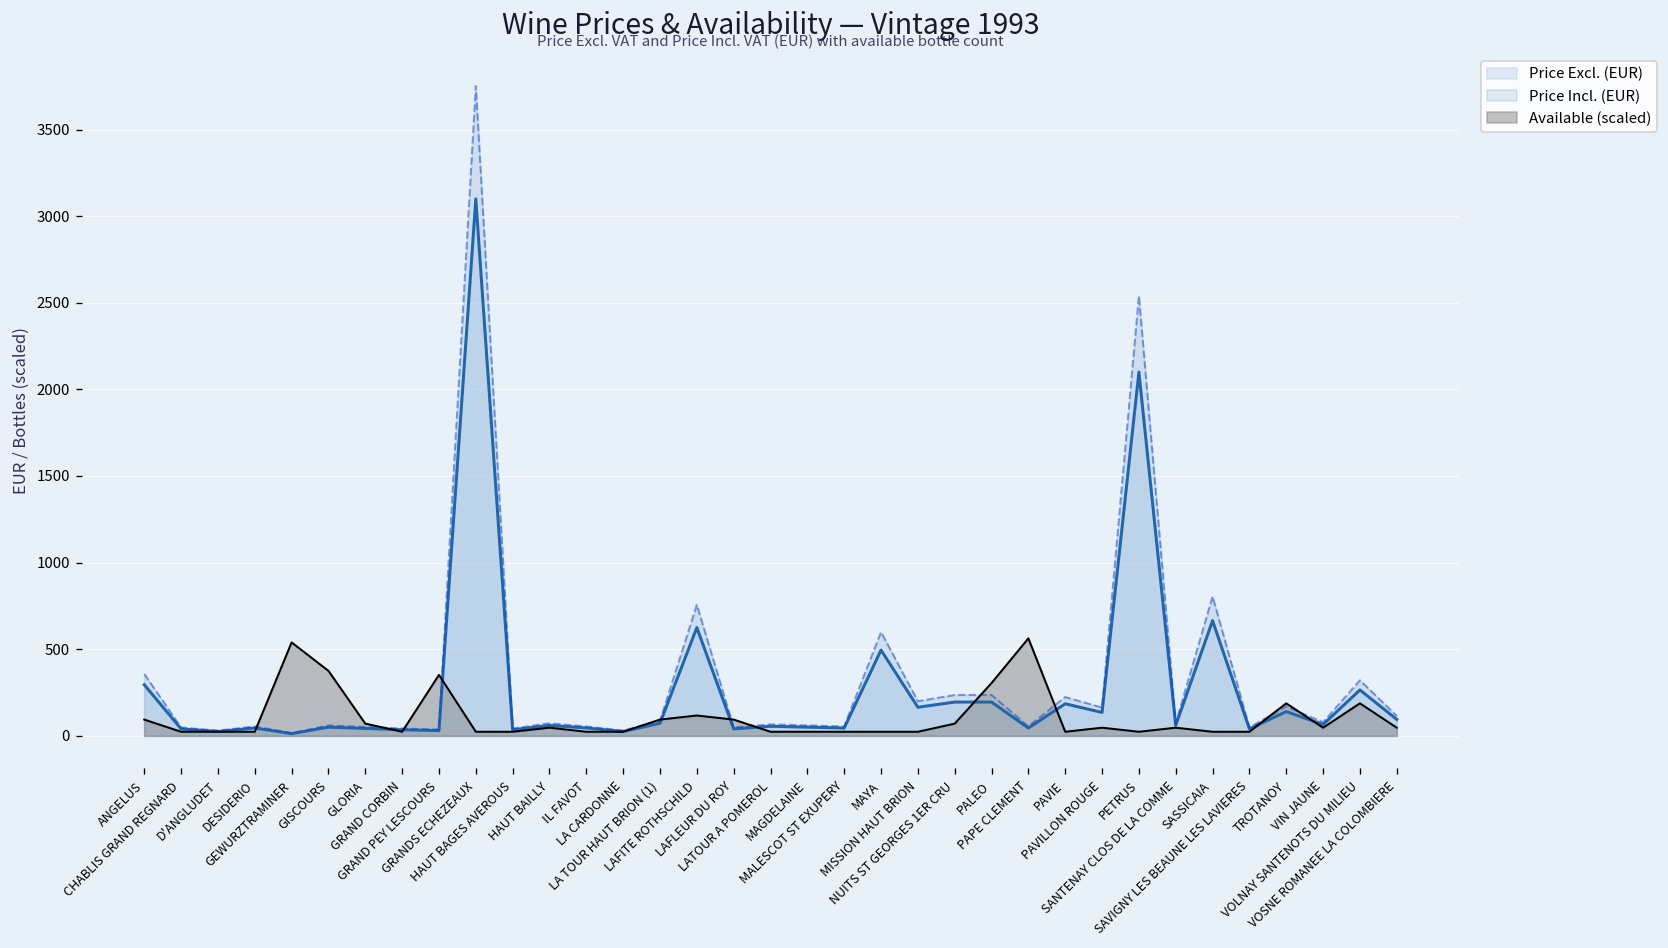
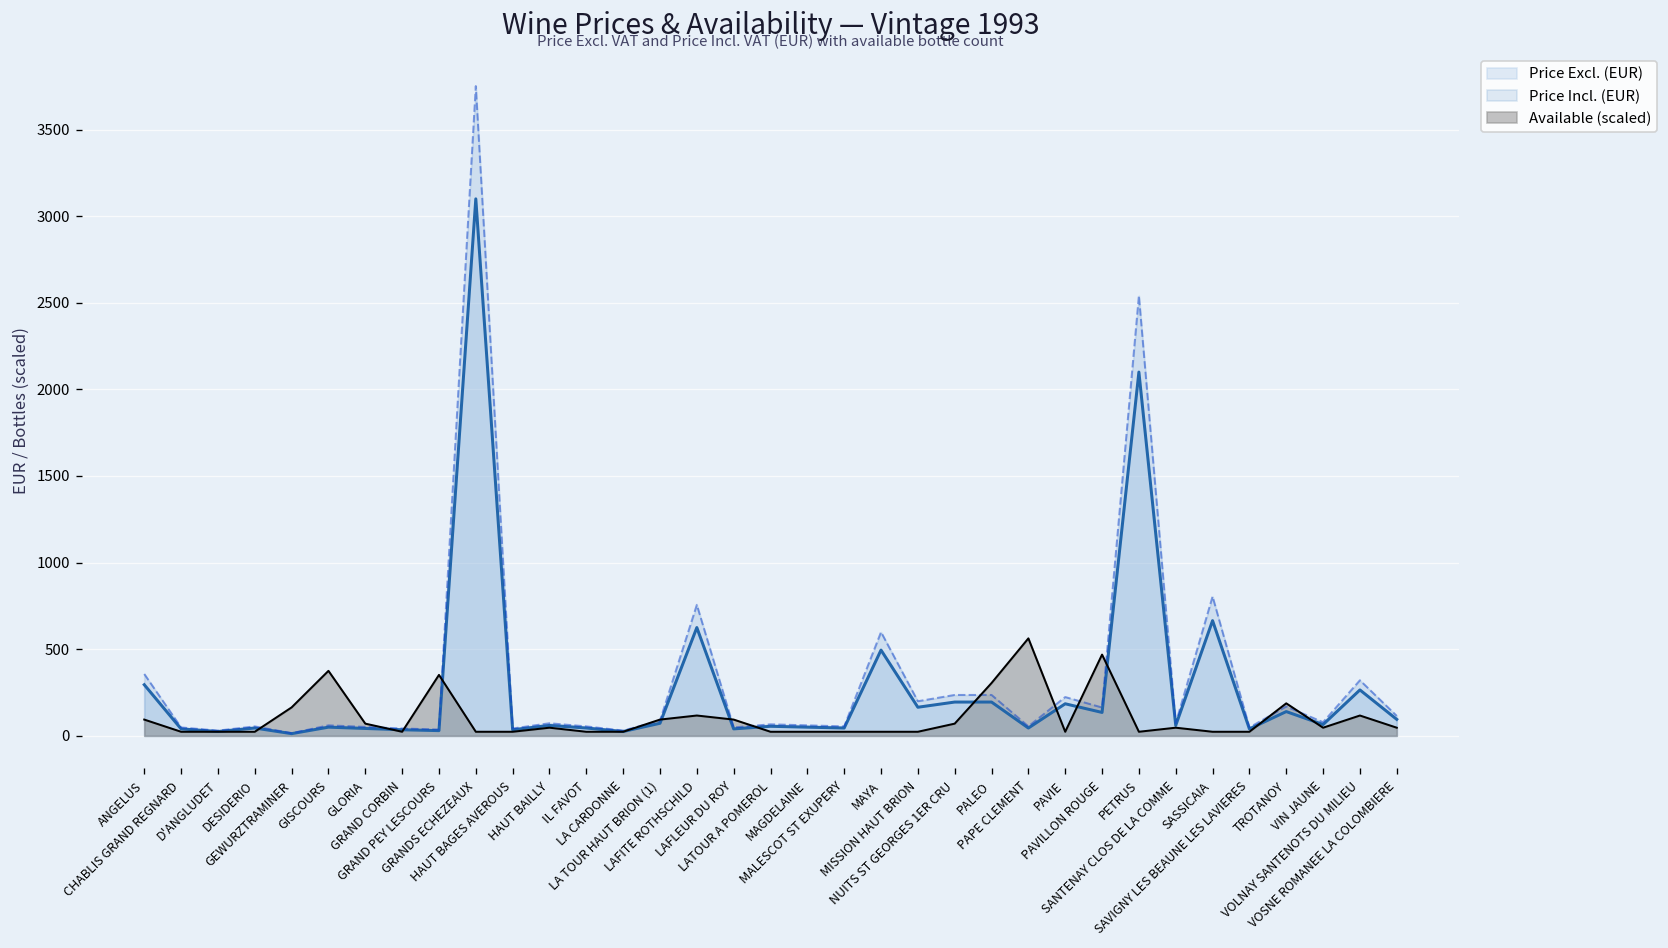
Available (scaled), GEWURZTRAMINER: 540 -> 160
Available (scaled), PAVILLON ROUGE: 50 -> 470
Available (scaled), VOLNAY SANTENOTS DU MILIEU: 190 -> 120
